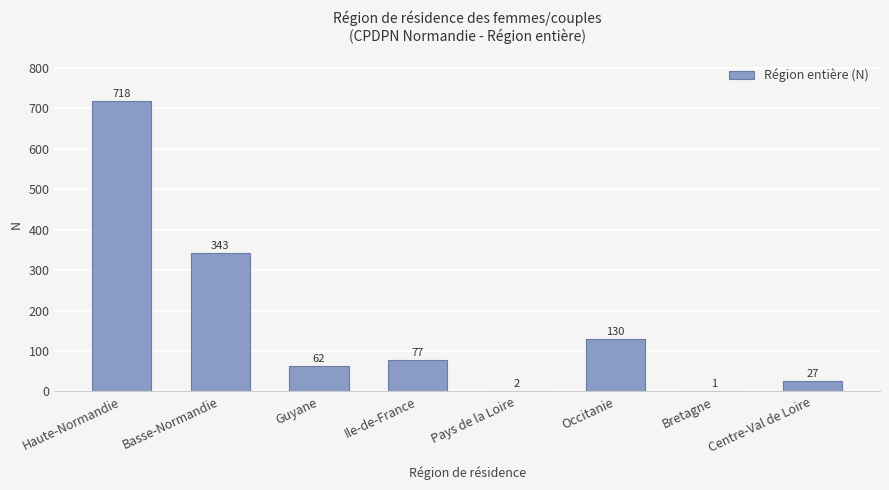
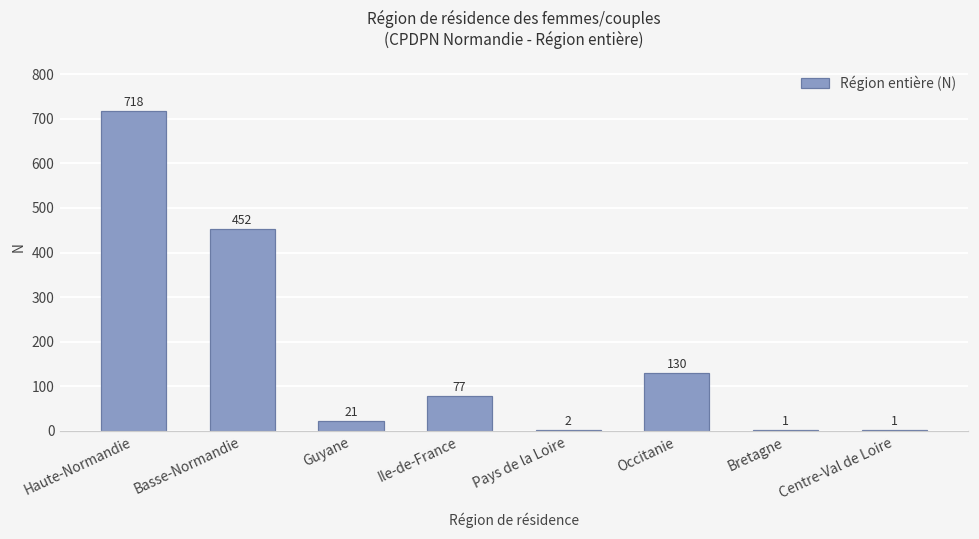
Basse-Normandie: 343 -> 452
Guyane: 62 -> 21
Centre-Val de Loire: 27 -> 1
